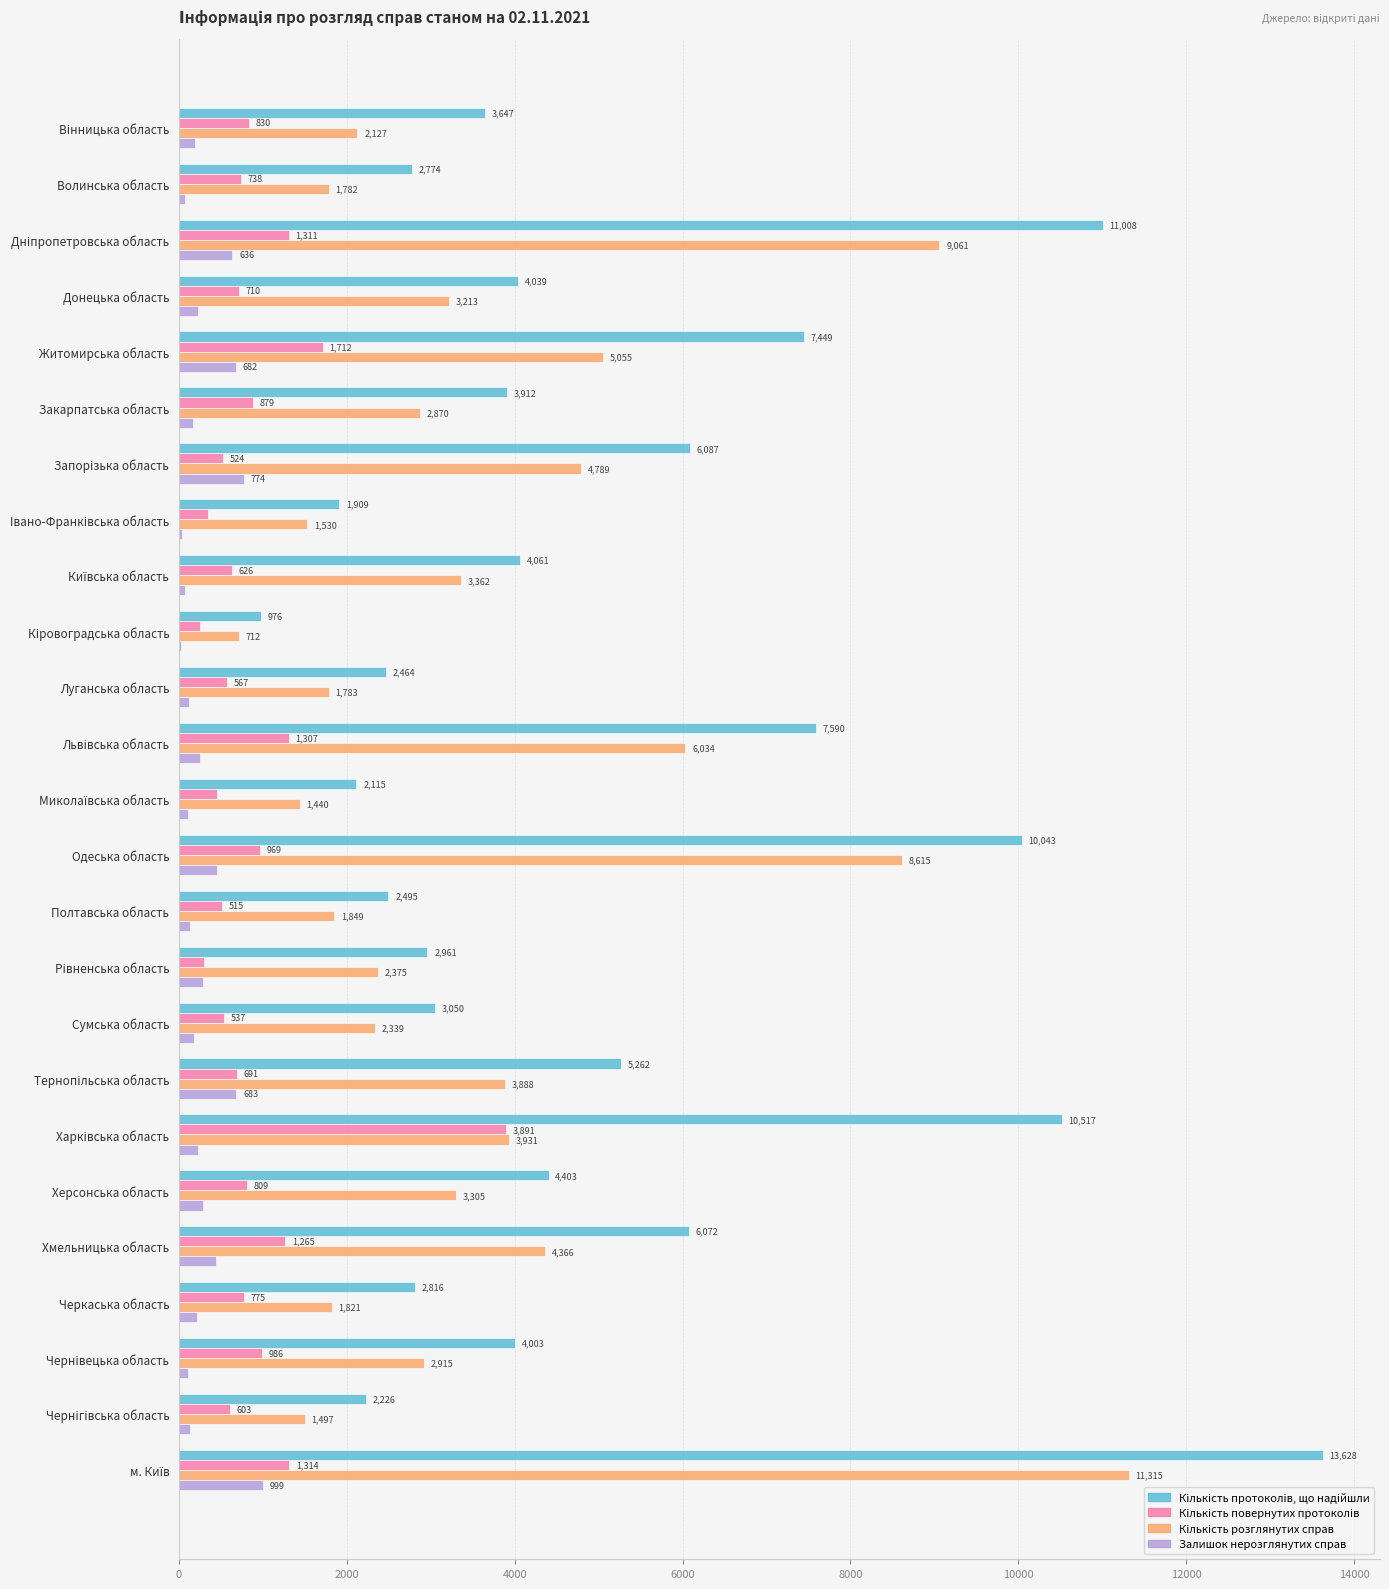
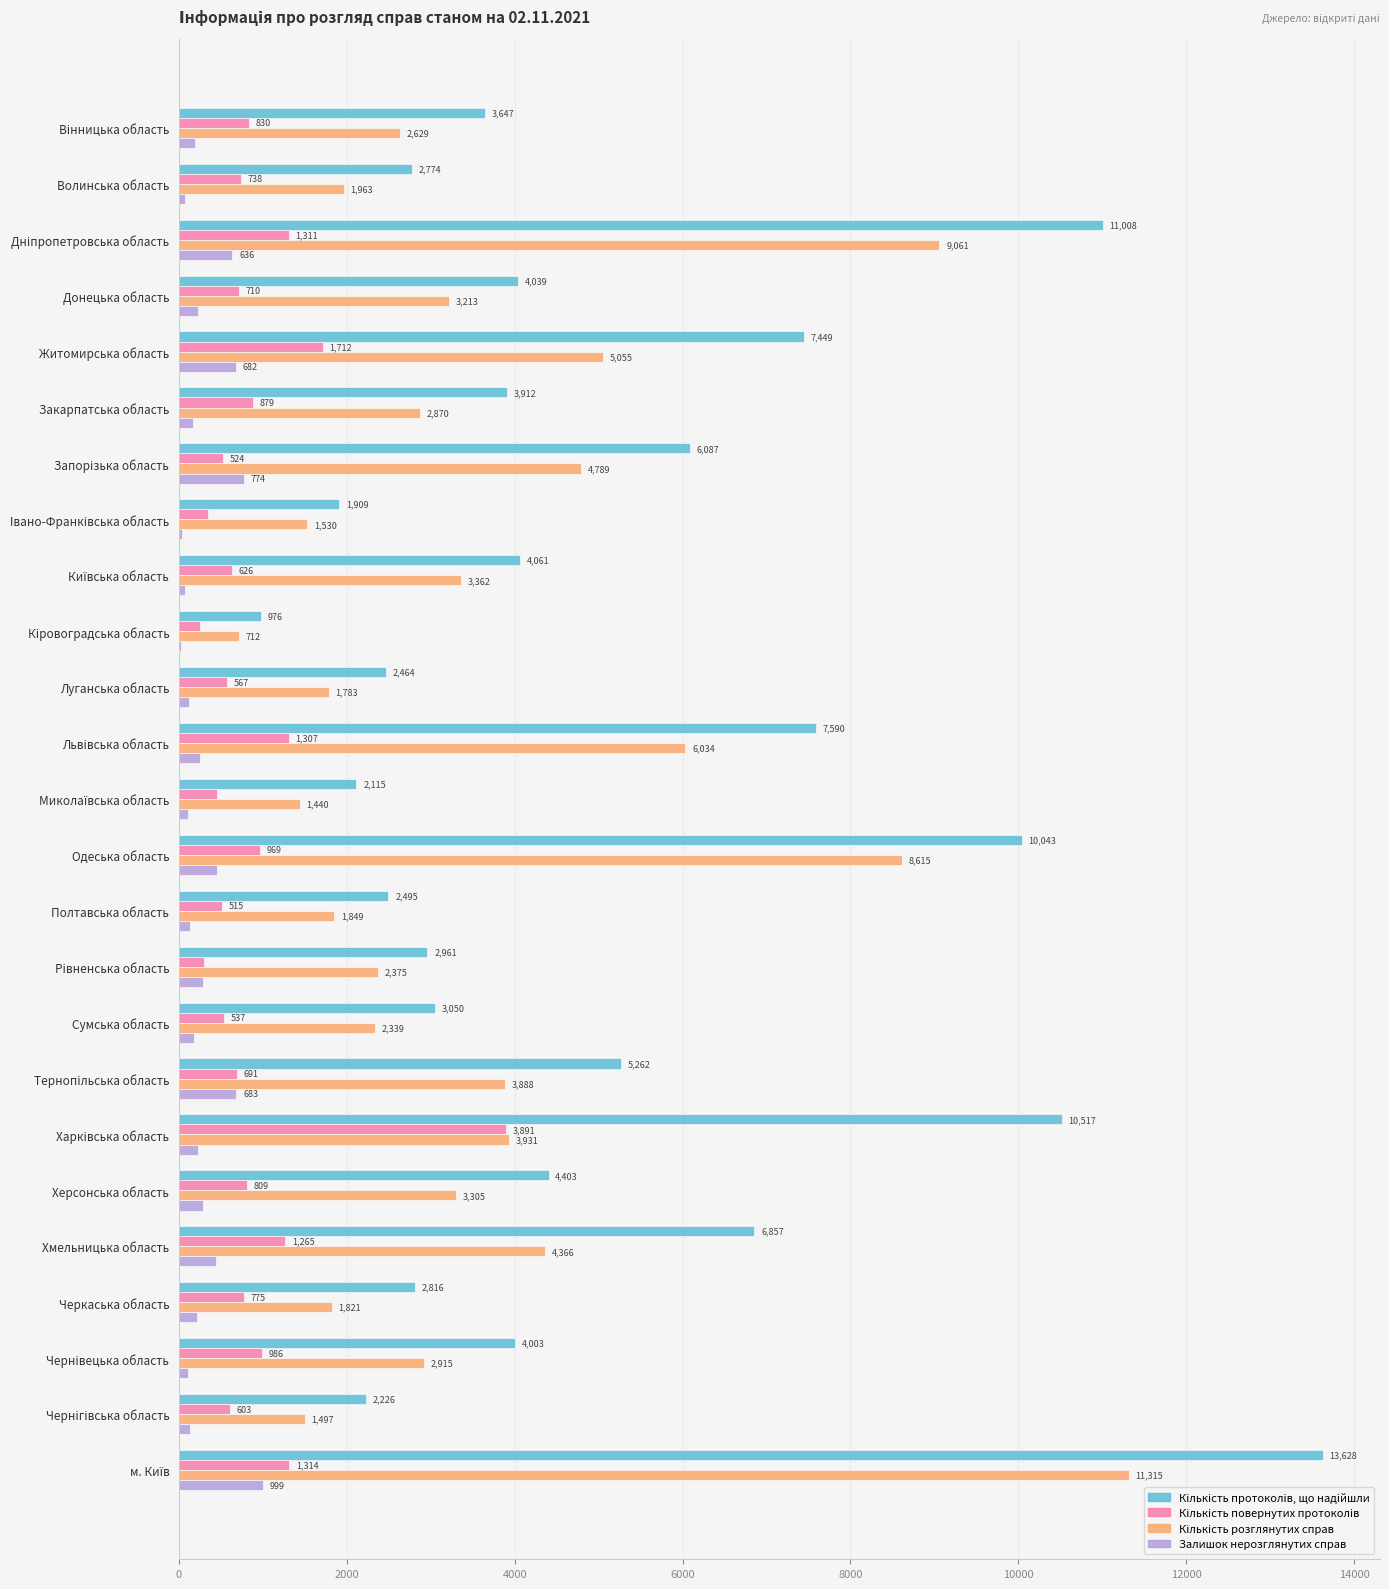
Кількість розглянутих справ, Вінницька область: 2,127 -> 2,629
Кількість розглянутих справ, Волинська область: 1,782 -> 1,963
Кількість протоколів, що надійшли, Хмельницька область: 6,072 -> 6,857
